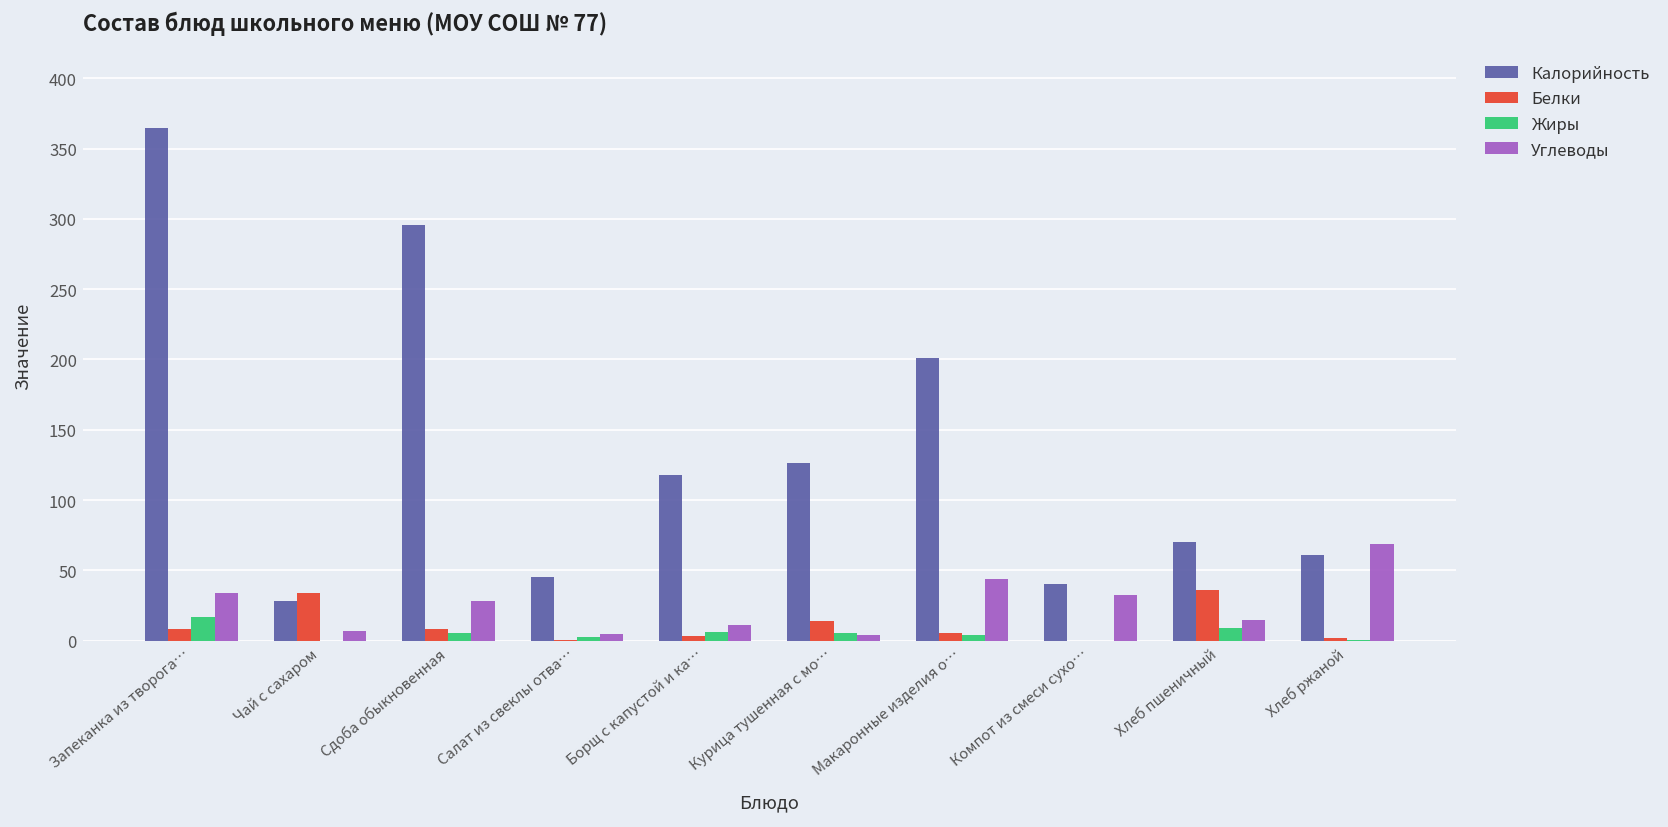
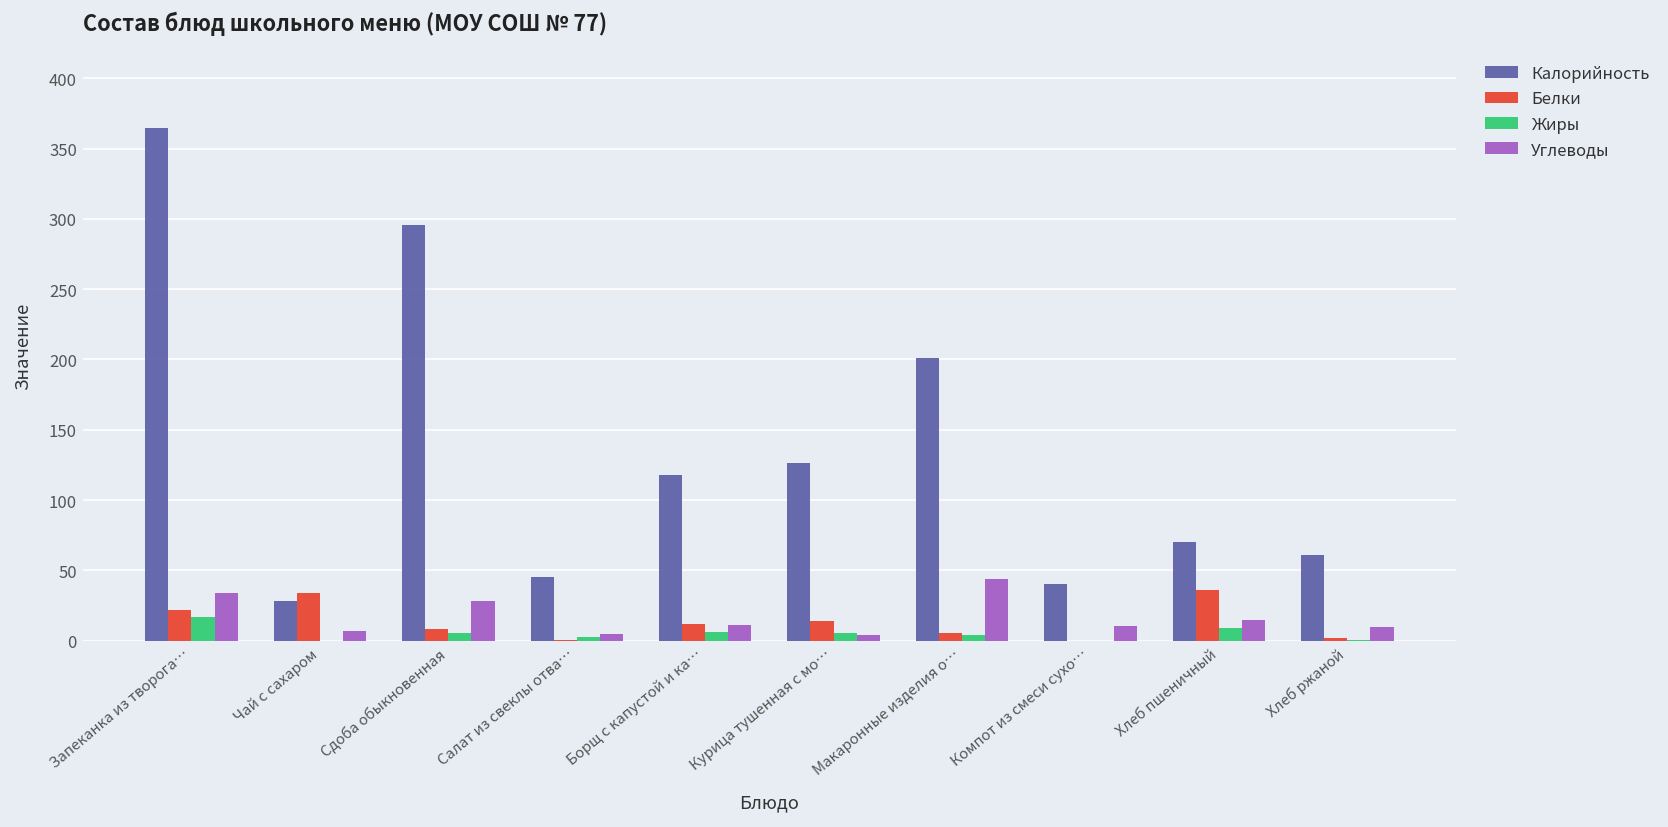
Белки, Запеканка из творога…: 9 -> 22
Белки, Борщ с капустой и ка…: 4 -> 12
Углеводы, Компот из смеси сухо…: 32 -> 11
Углеводы, Хлеб ржаной: 69 -> 10
